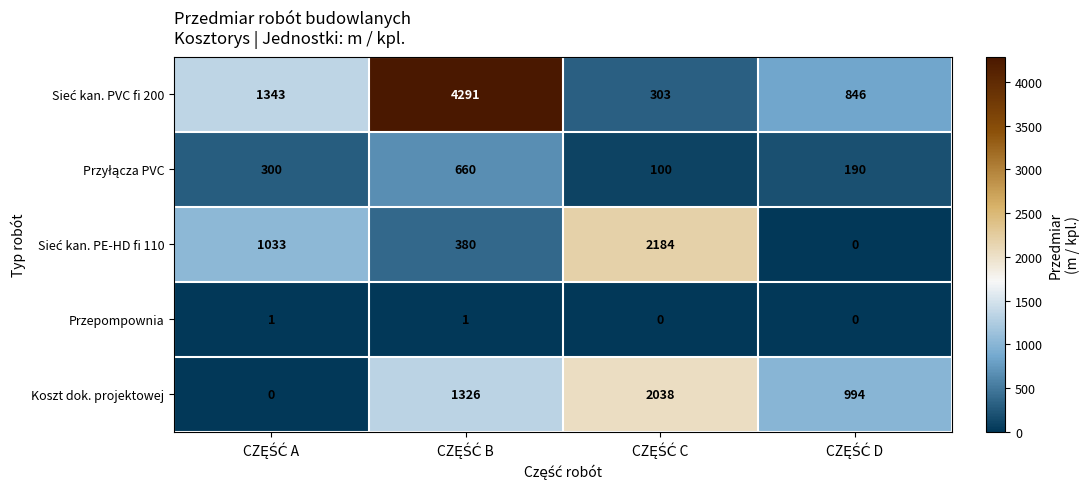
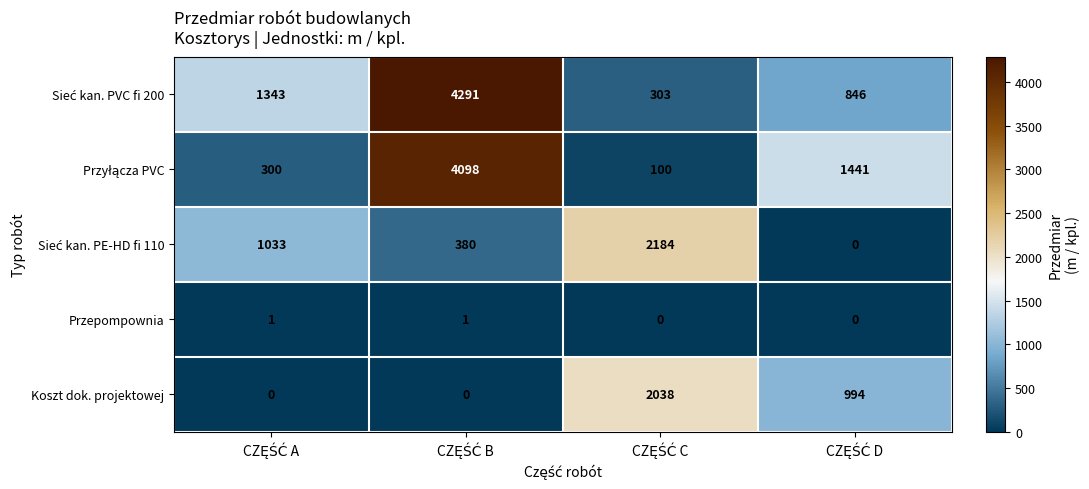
Przyłącza PVC, CZĘŚĆ B: 660 -> 4098
Przyłącza PVC, CZĘŚĆ D: 190 -> 1441
Koszt dok. projektowej, CZĘŚĆ B: 1326 -> 0
